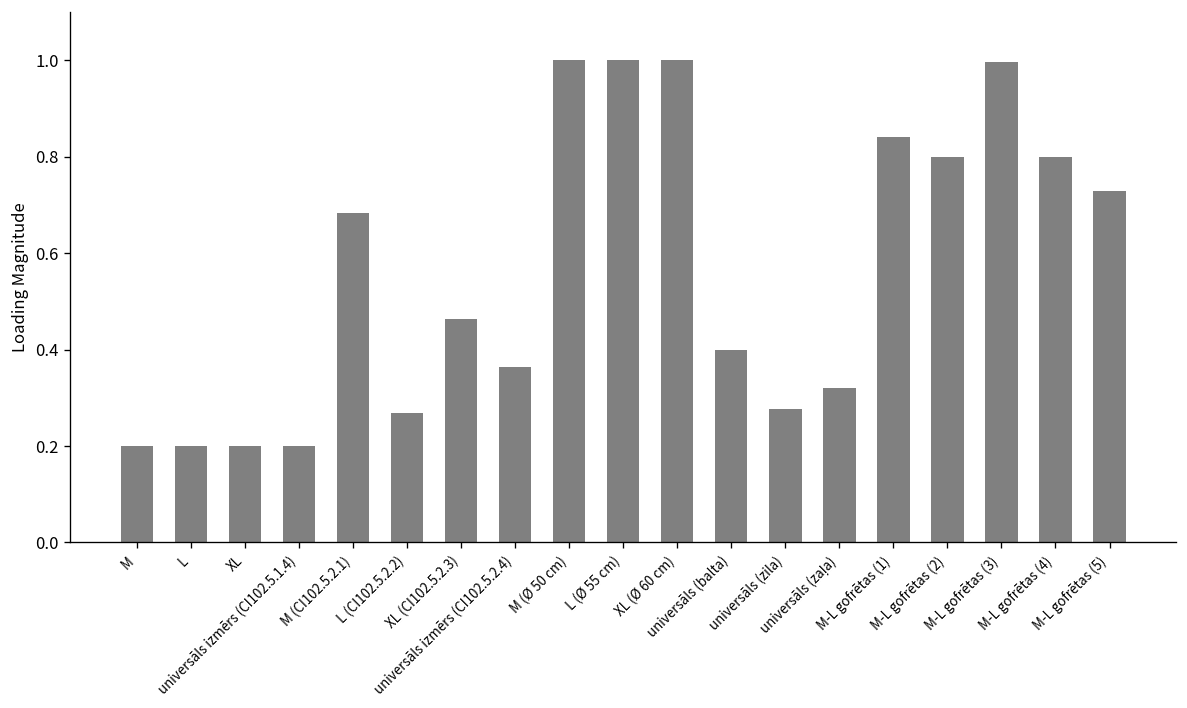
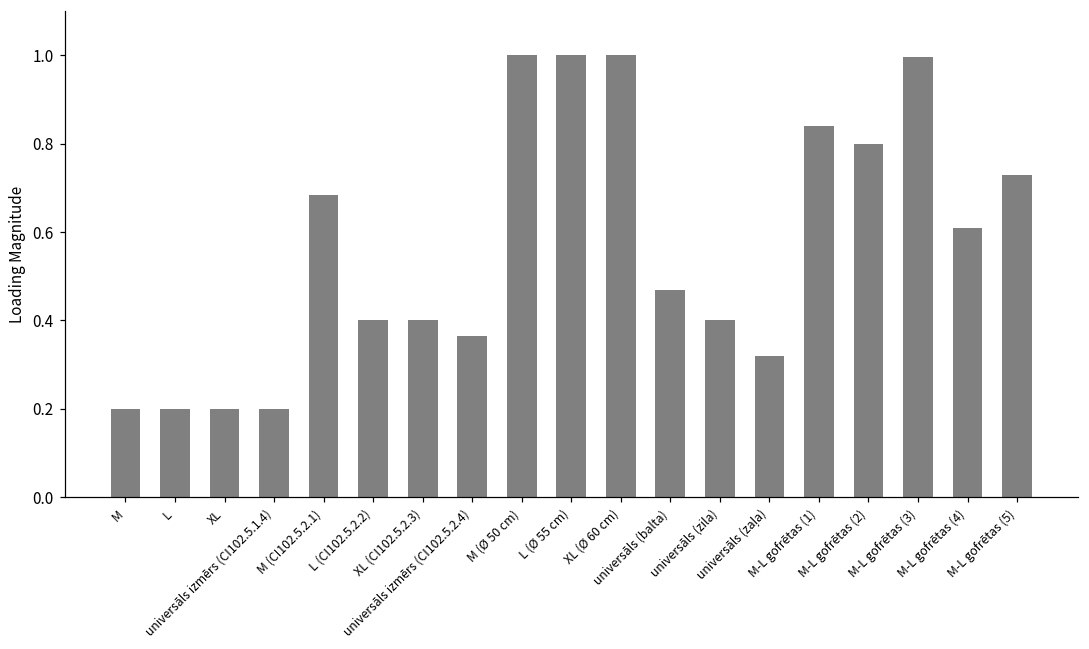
L (CI102.5.2.2): 0.27 -> 0.40
XL (CI102.5.2.3): 0.46 -> 0.40
universāls (balta): 0.40 -> 0.47
universāls (zila): 0.28 -> 0.40
M-L gofrētas (4): 0.80 -> 0.61
